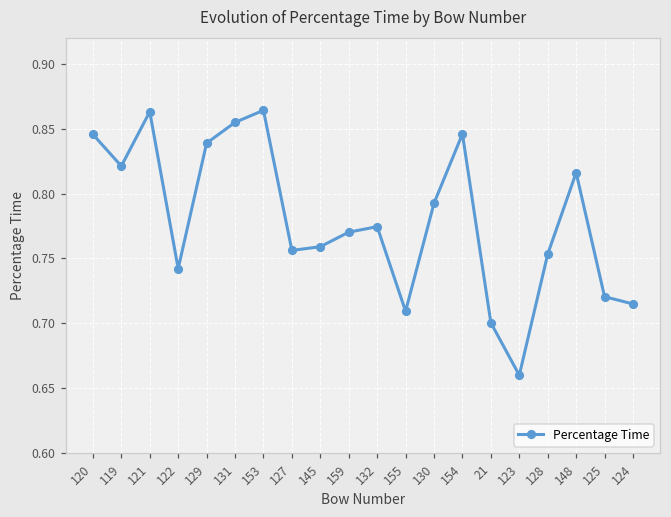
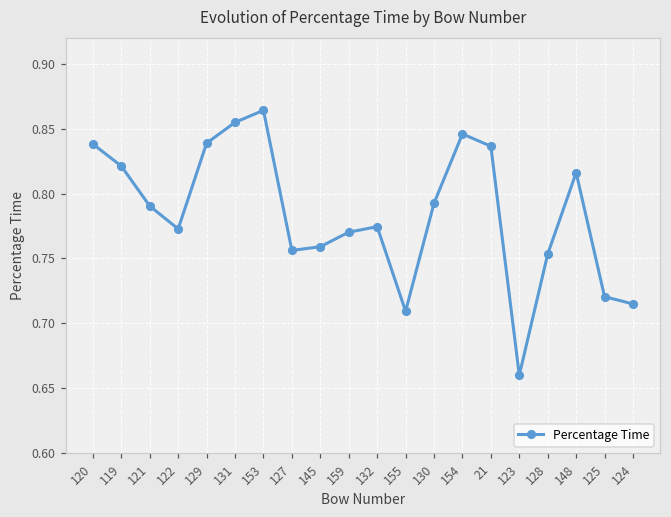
120: 0.846 -> 0.838
121: 0.863 -> 0.790
122: 0.742 -> 0.773
21: 0.700 -> 0.837
